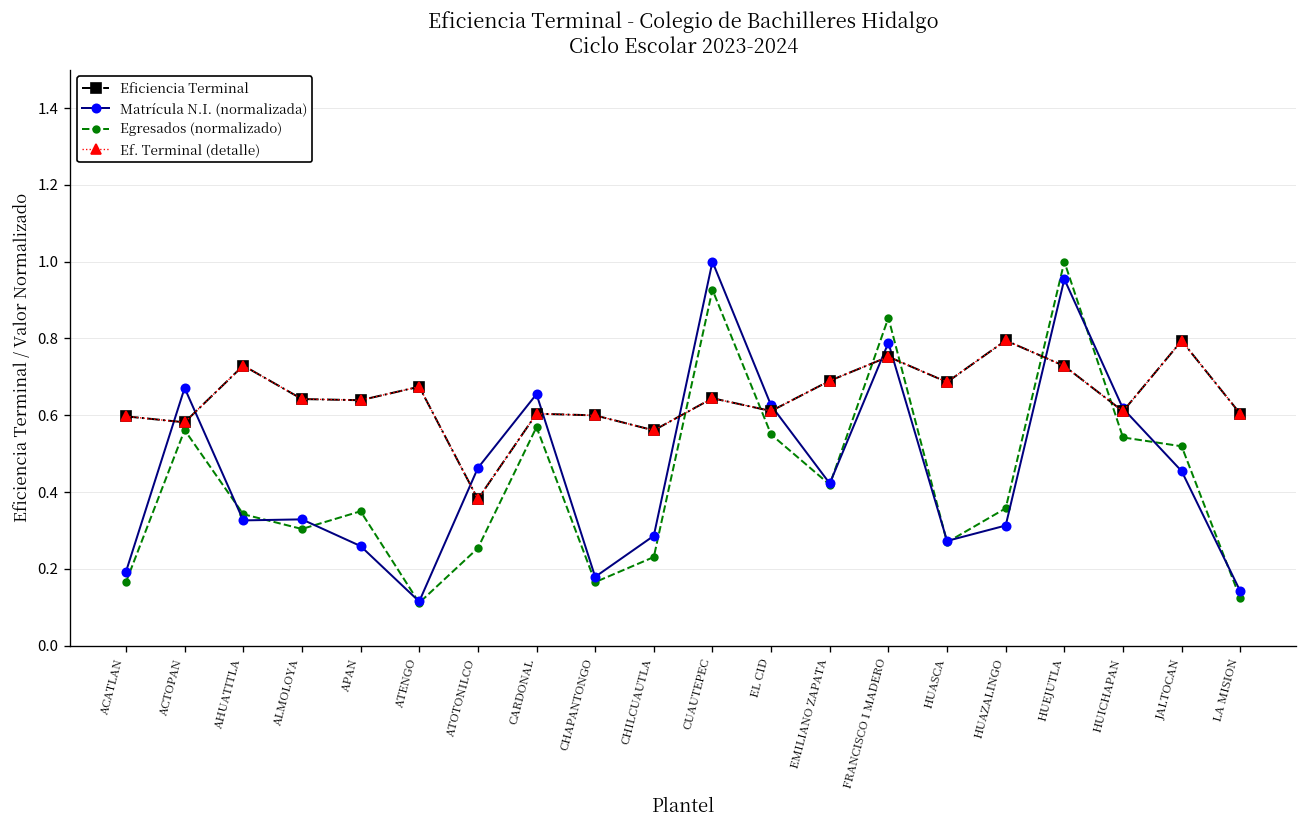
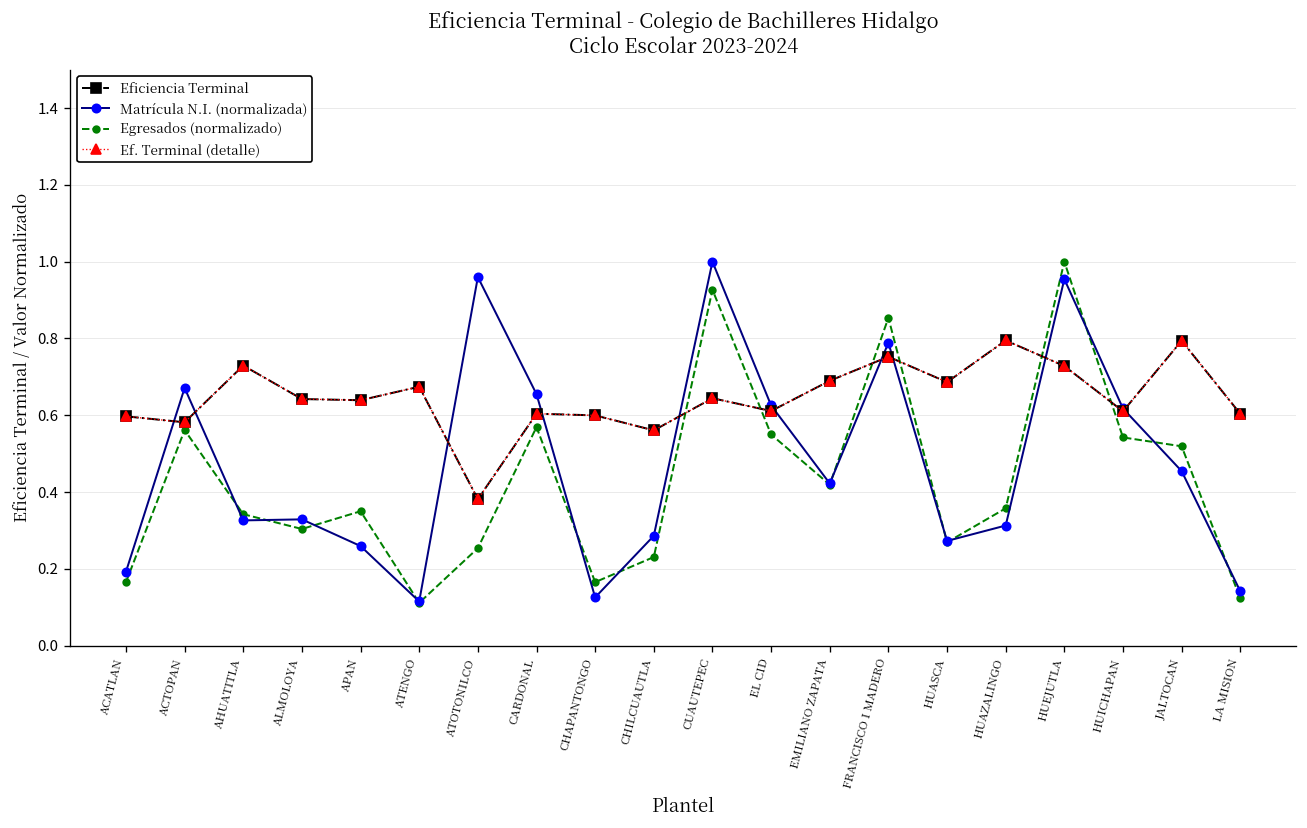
Matrícula N.I. (normalizada), ATOTONILCO: 0.46 -> 0.96
Matrícula N.I. (normalizada), CHAPANTONGO: 0.18 -> 0.13
